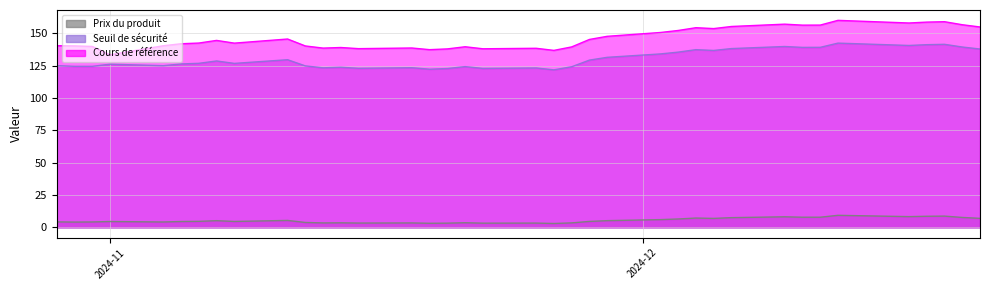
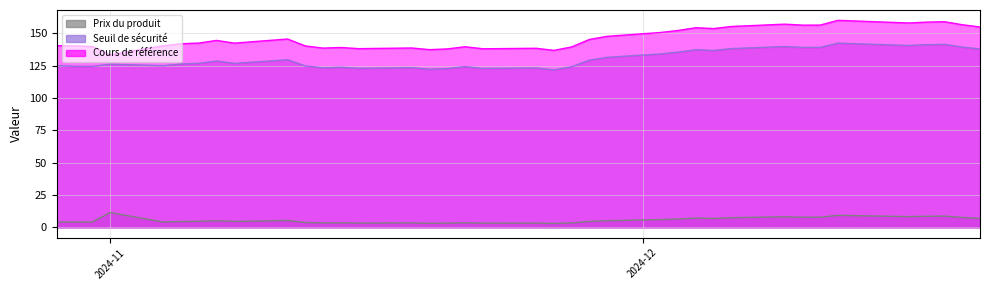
Prix du produit, 2024-11: 4 -> 11
